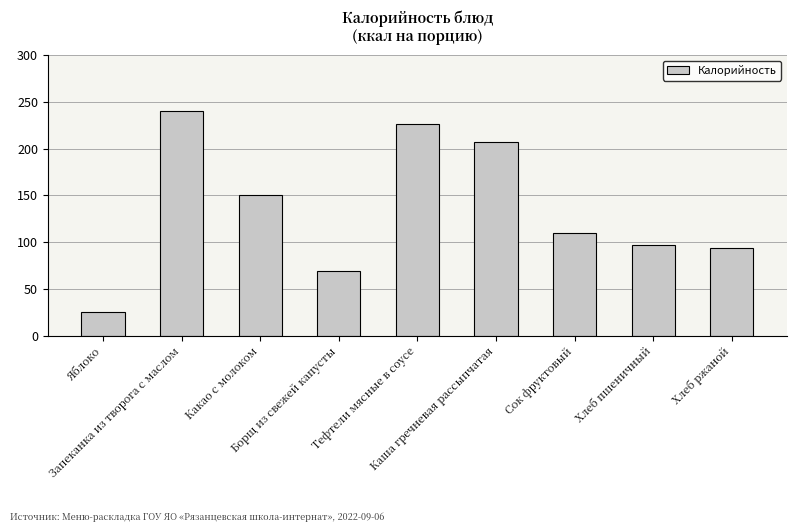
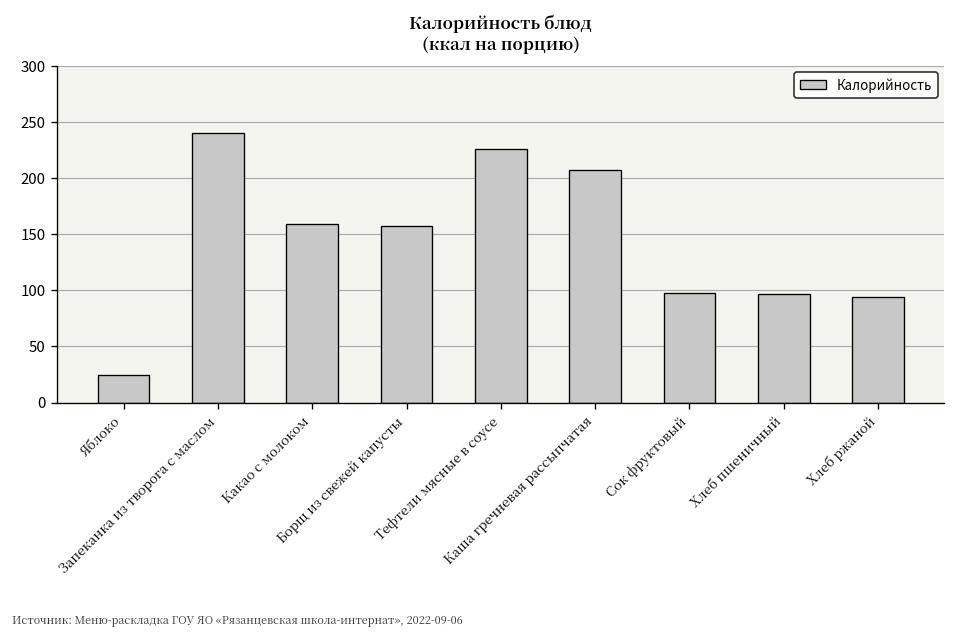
Какао с молоком: 150 -> 160
Борщ из свежей капусты: 70 -> 160
Сок фруктовый: 110 -> 100
